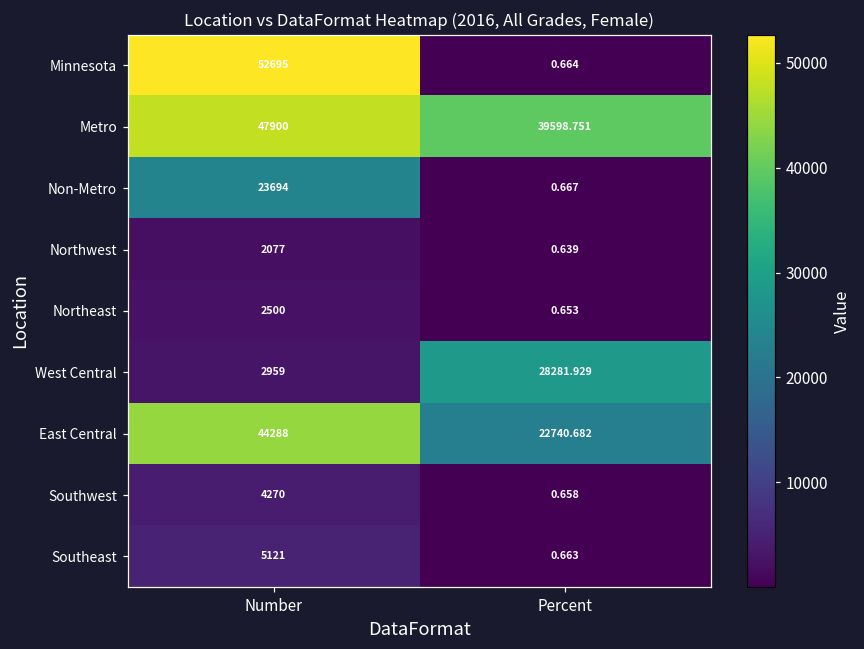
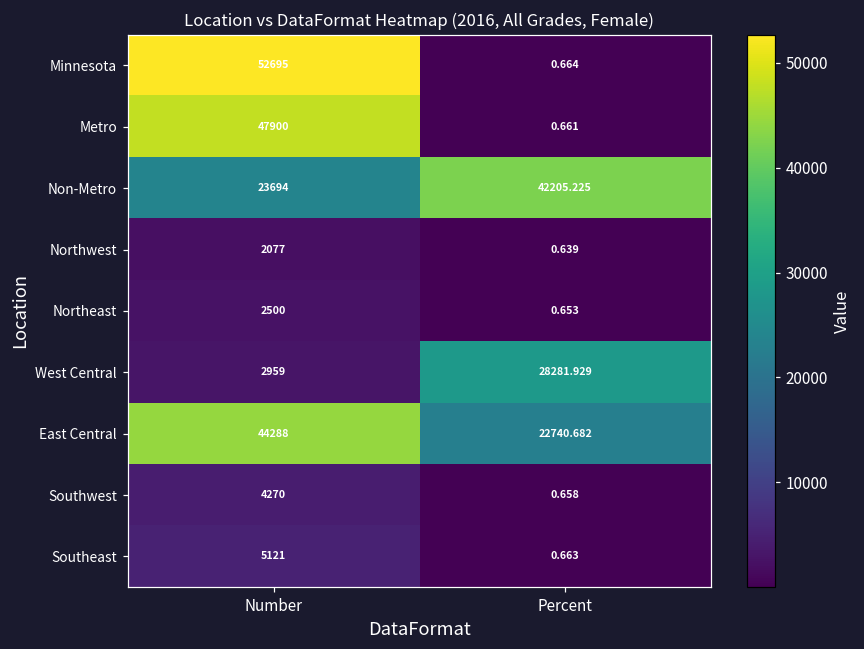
Metro, Percent: 39598.751 -> 0.661
Non-Metro, Percent: 0.667 -> 42205.225
